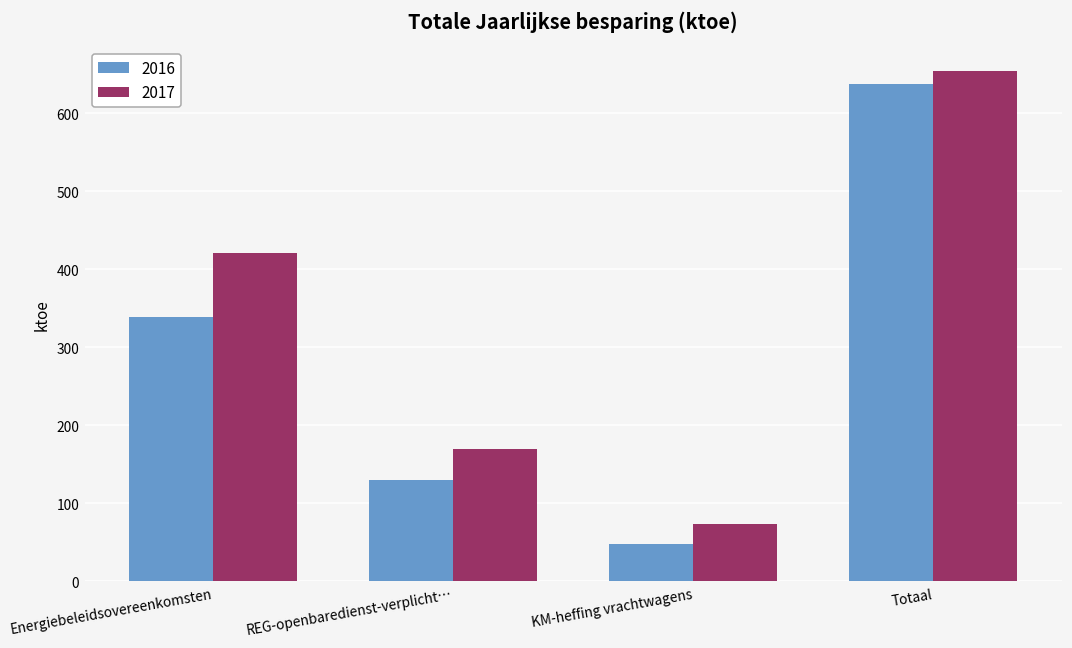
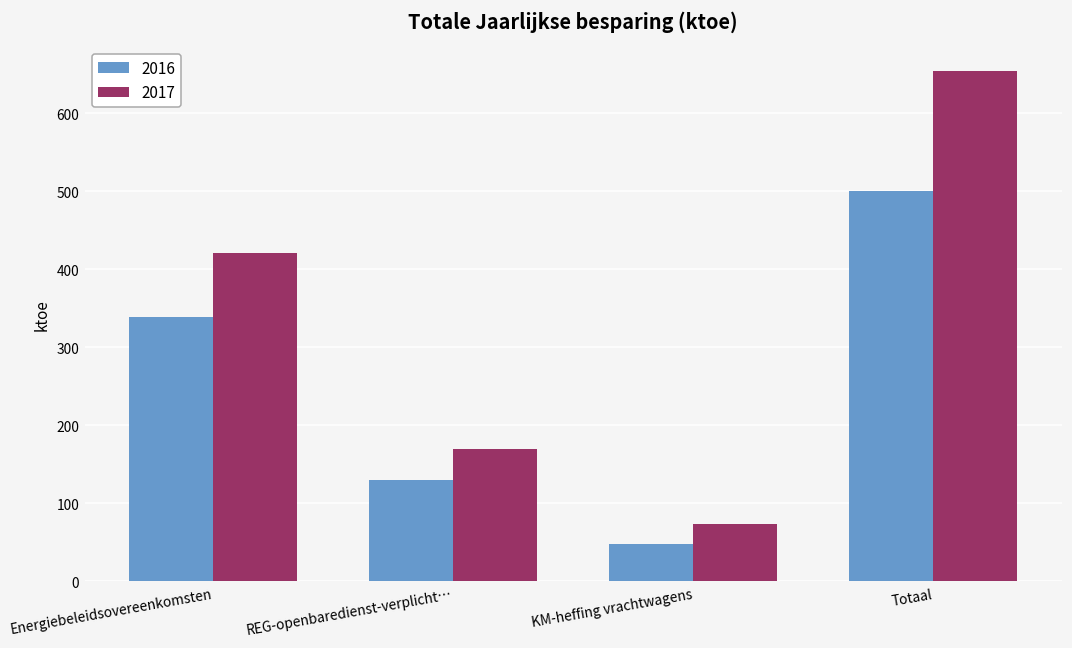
2016, Totaal: 640 -> 500
